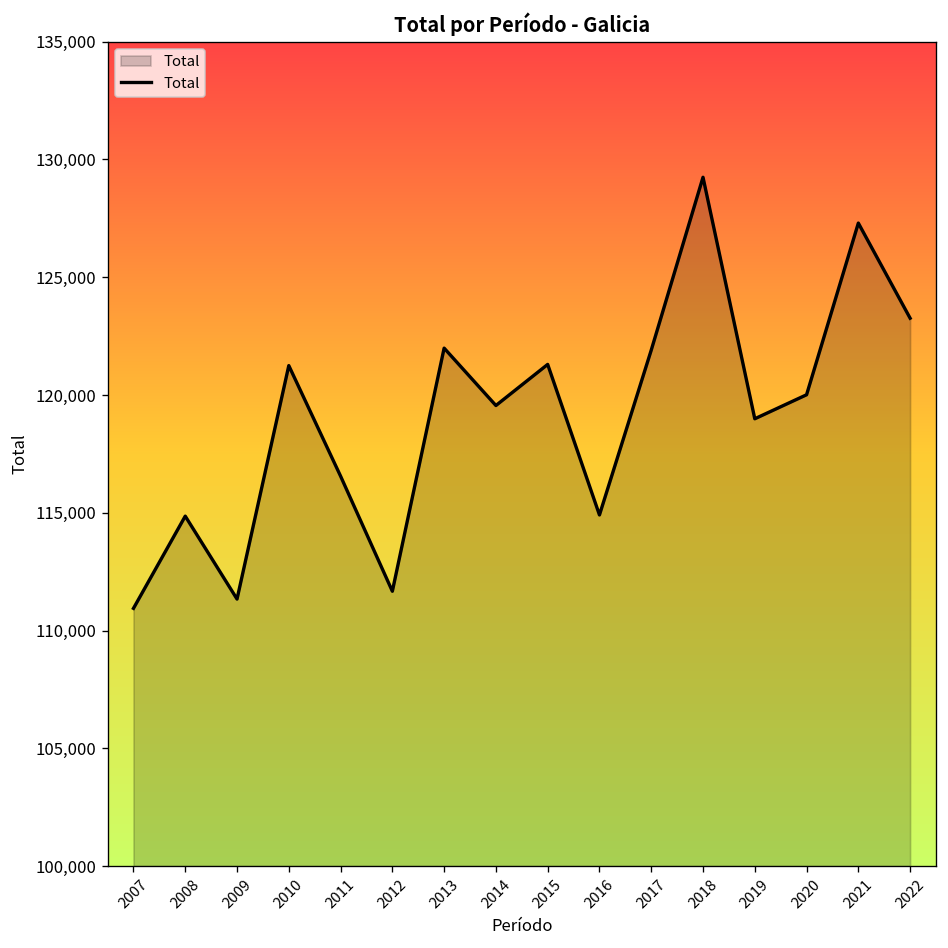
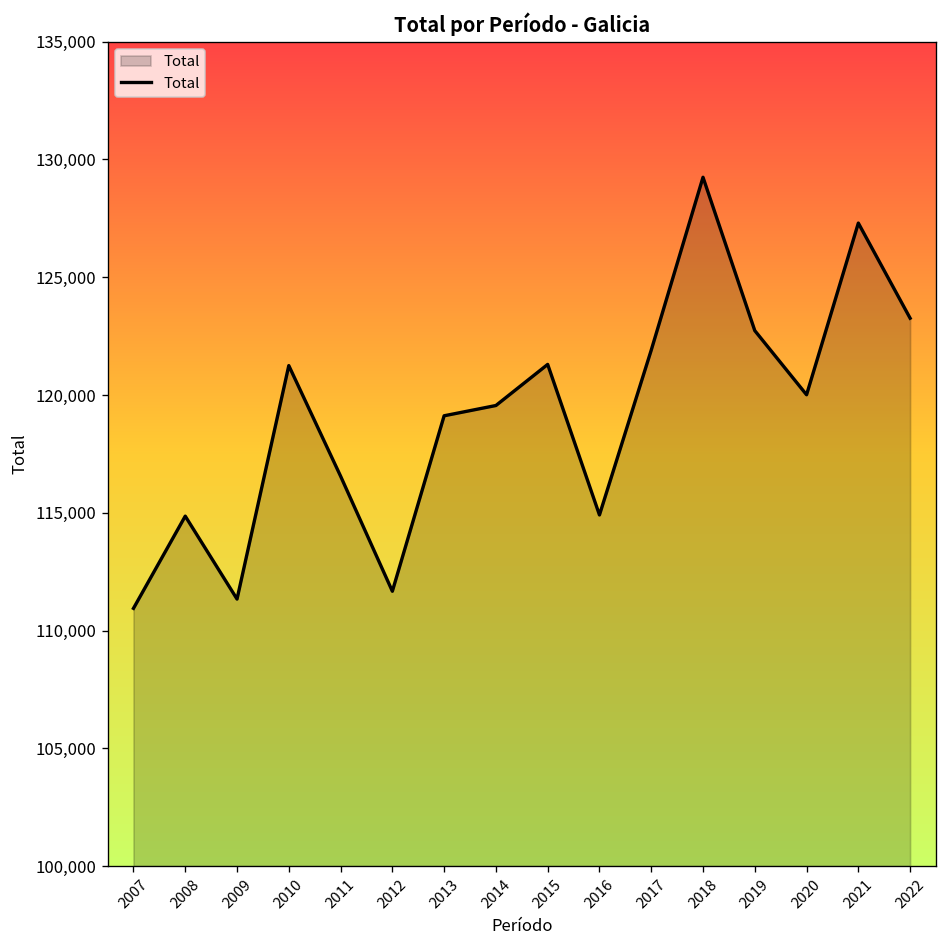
2013: 122,000 -> 119,100
2019: 119,000 -> 122,700
